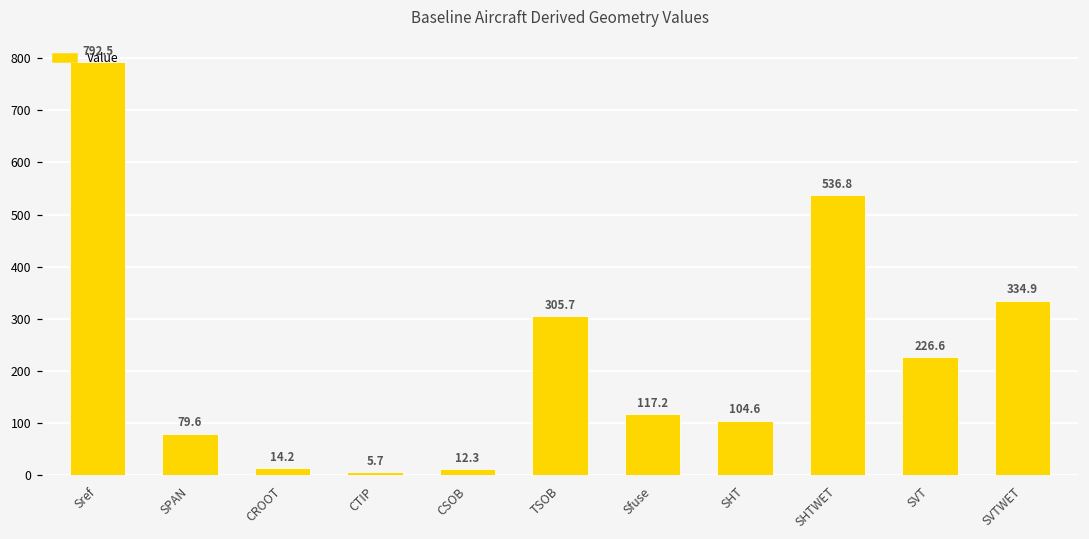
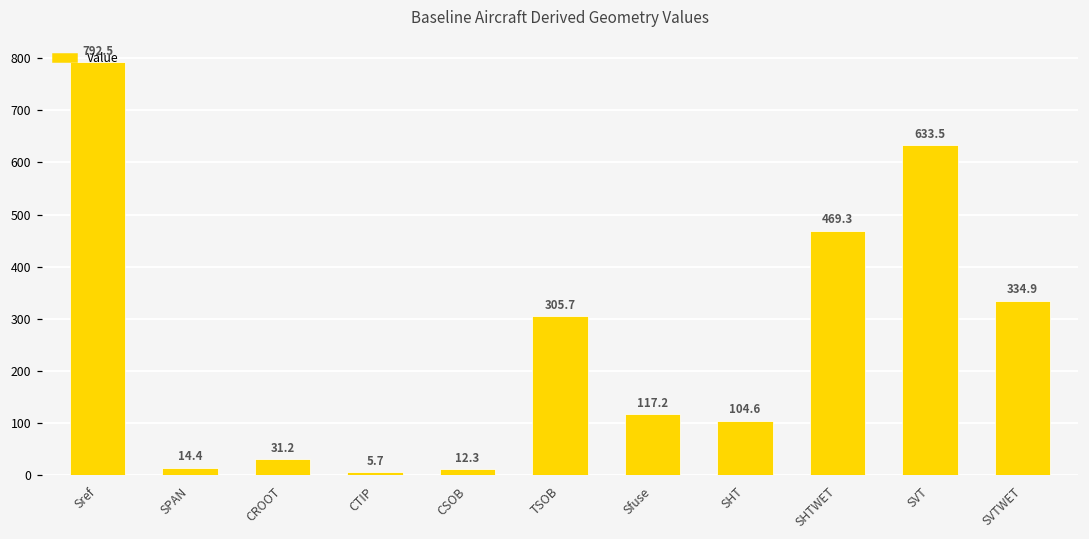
SPAN: 79.6 -> 14.4
CROOT: 14.2 -> 31.2
SHTWET: 536.8 -> 469.3
SVT: 226.6 -> 633.5
